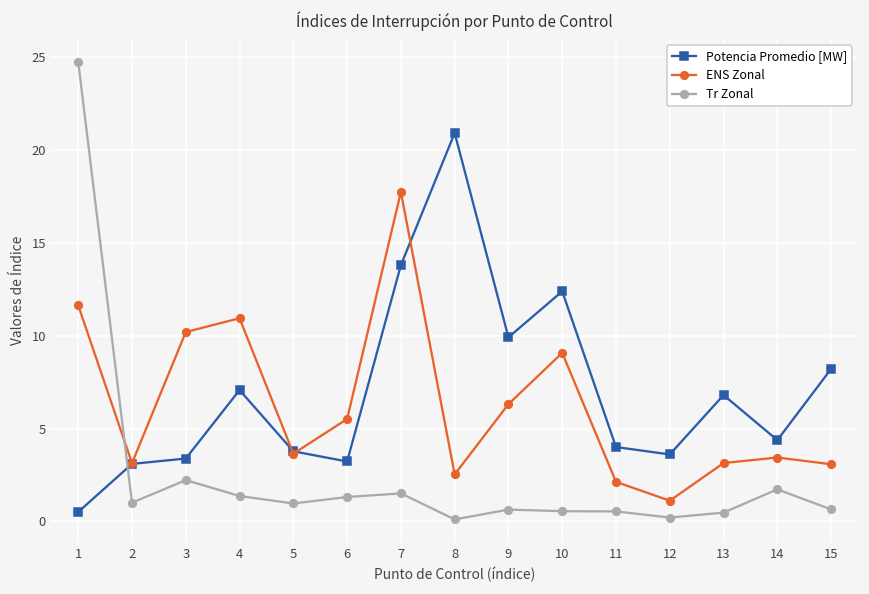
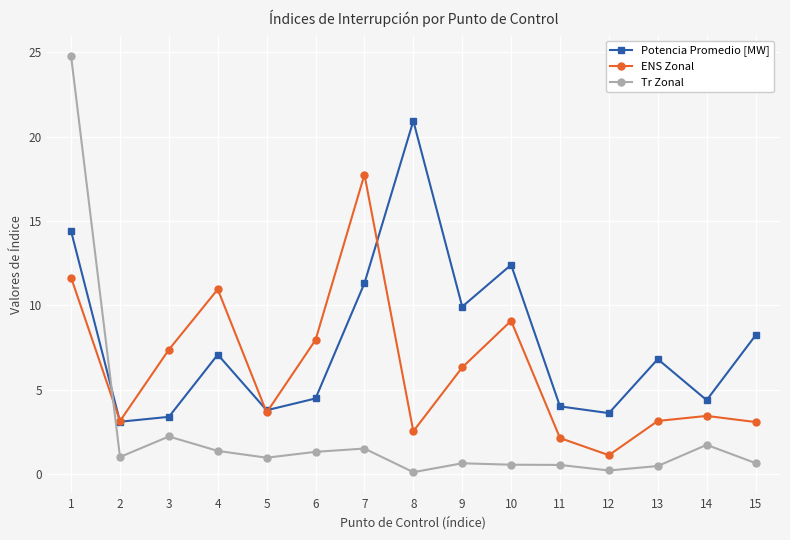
Potencia Promedio [MW], 1: 0.5 -> 14.4
ENS Zonal, 3: 10.2 -> 7.4
Potencia Promedio [MW], 6: 3.2 -> 4.5
ENS Zonal, 6: 5.5 -> 7.9
Potencia Promedio [MW], 7: 13.8 -> 11.3
